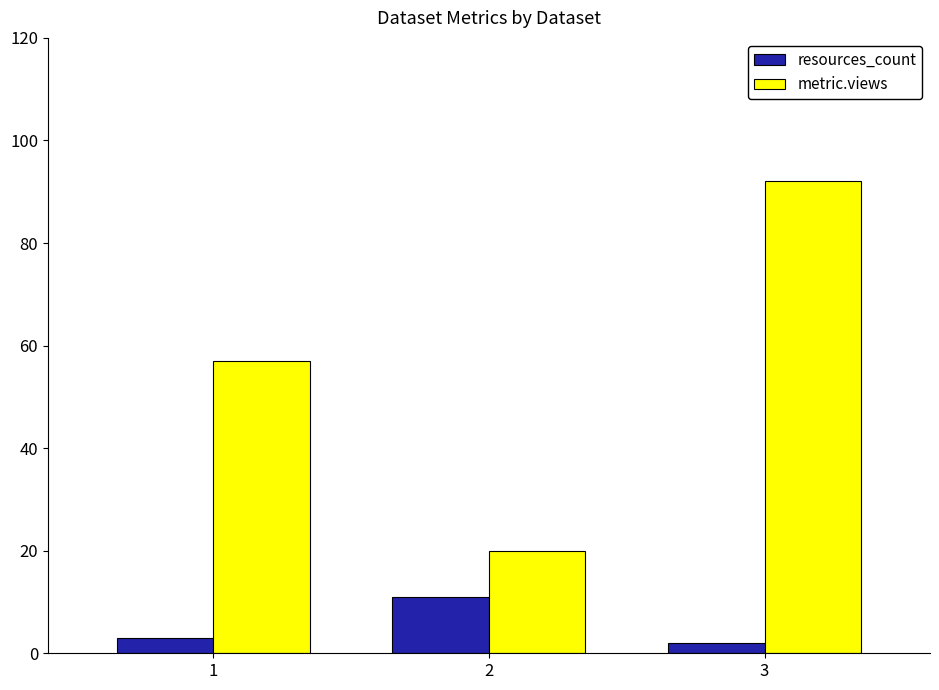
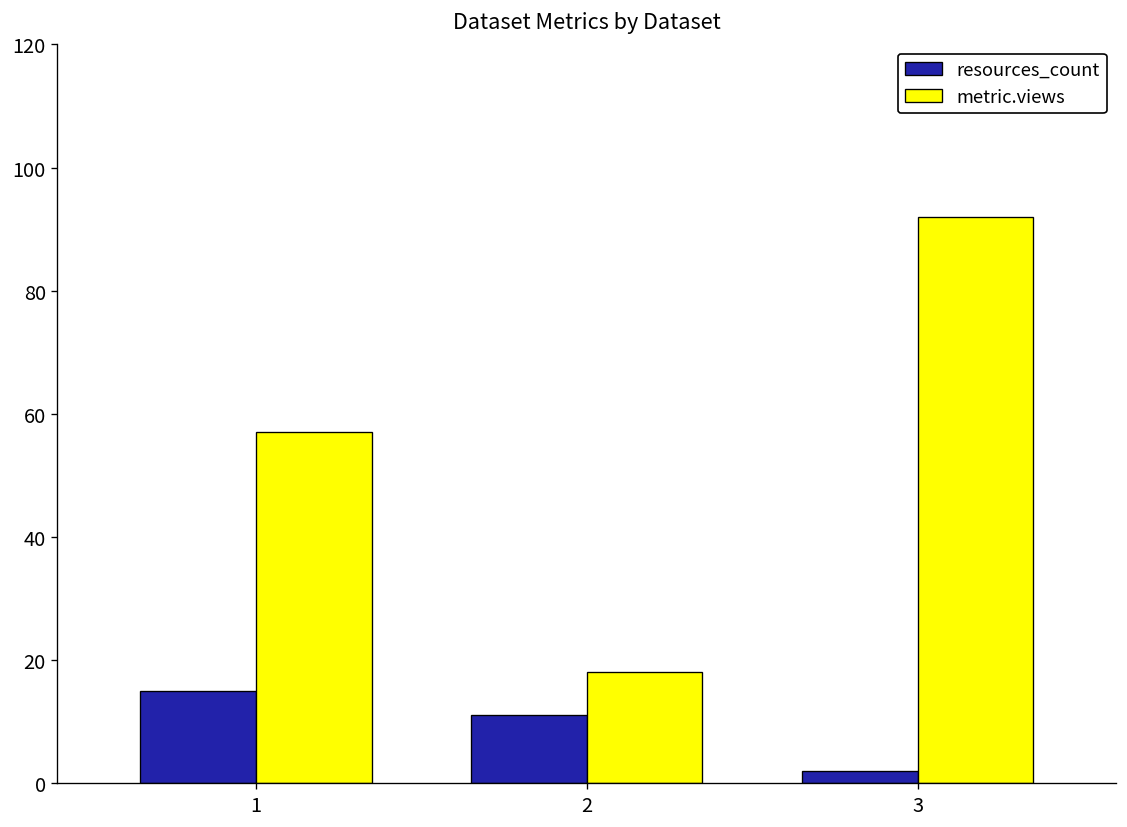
resources_count, 1: 3 -> 15
metric.views, 2: 20 -> 18
